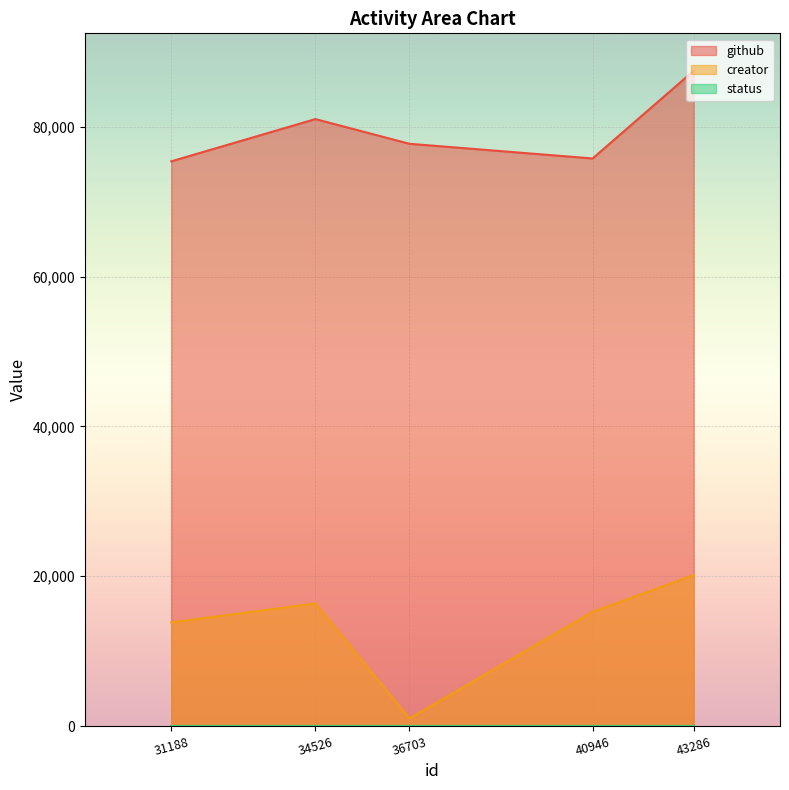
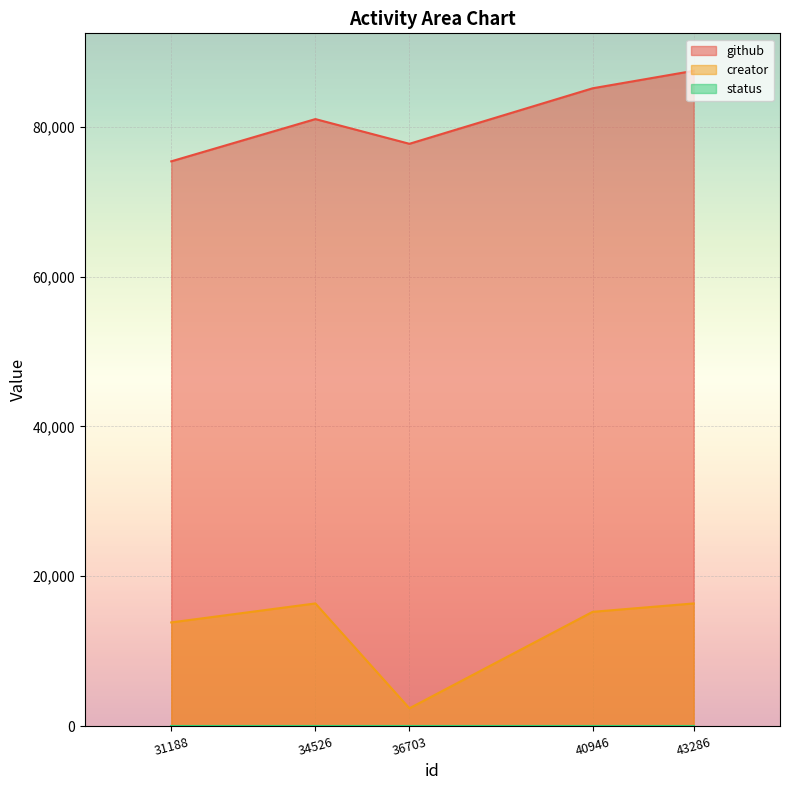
creator, 36703: 1,000 -> 2,000
github, 40946: 76,000 -> 85,000
creator, 43286: 20,000 -> 16,000
